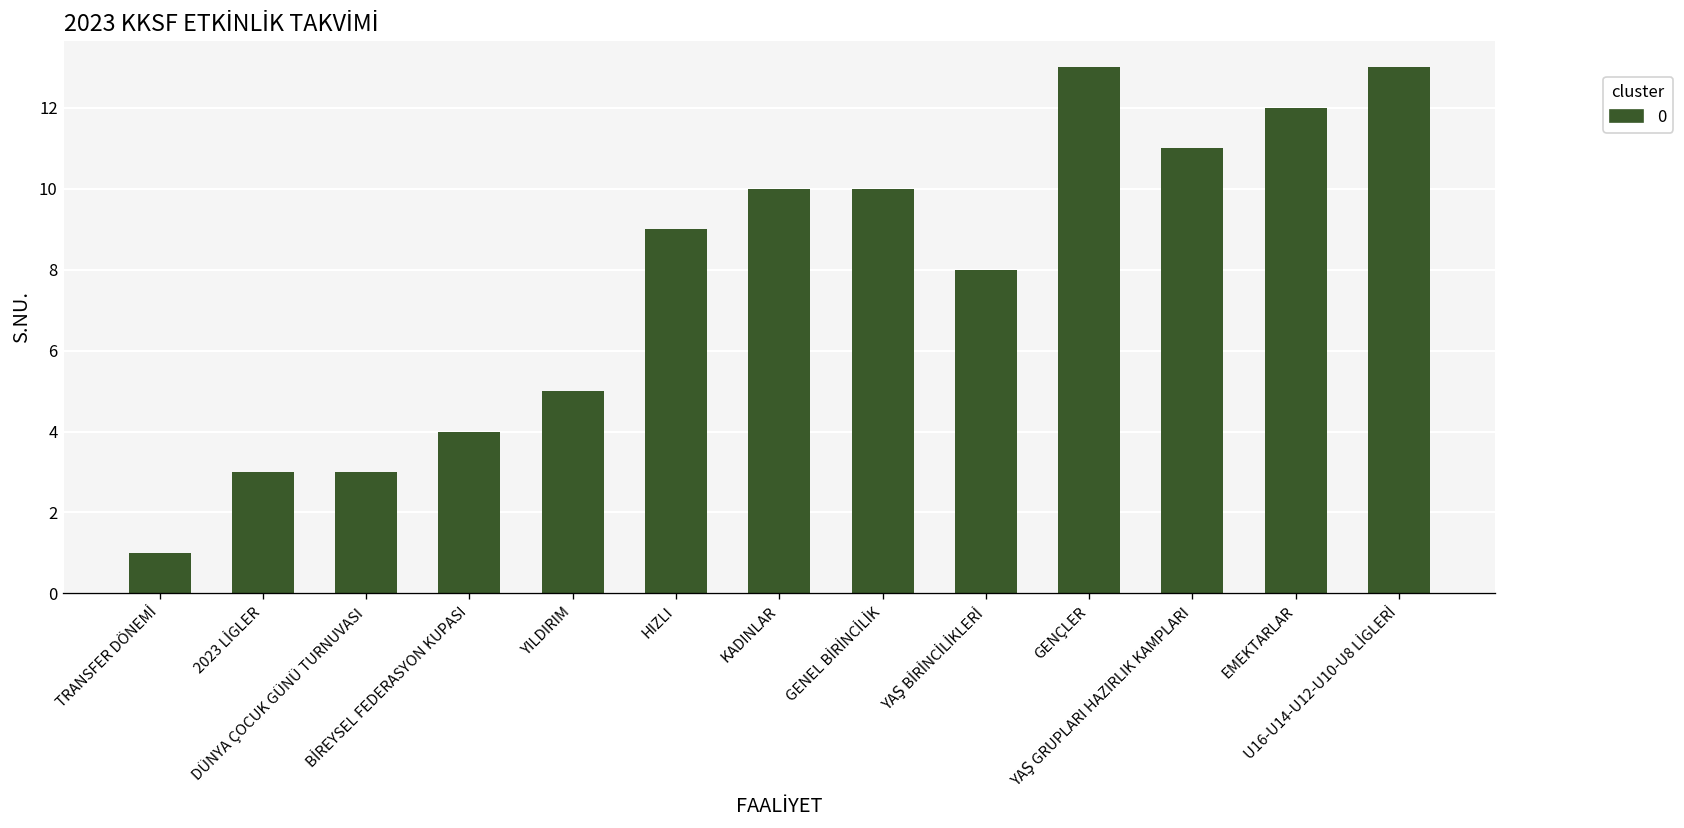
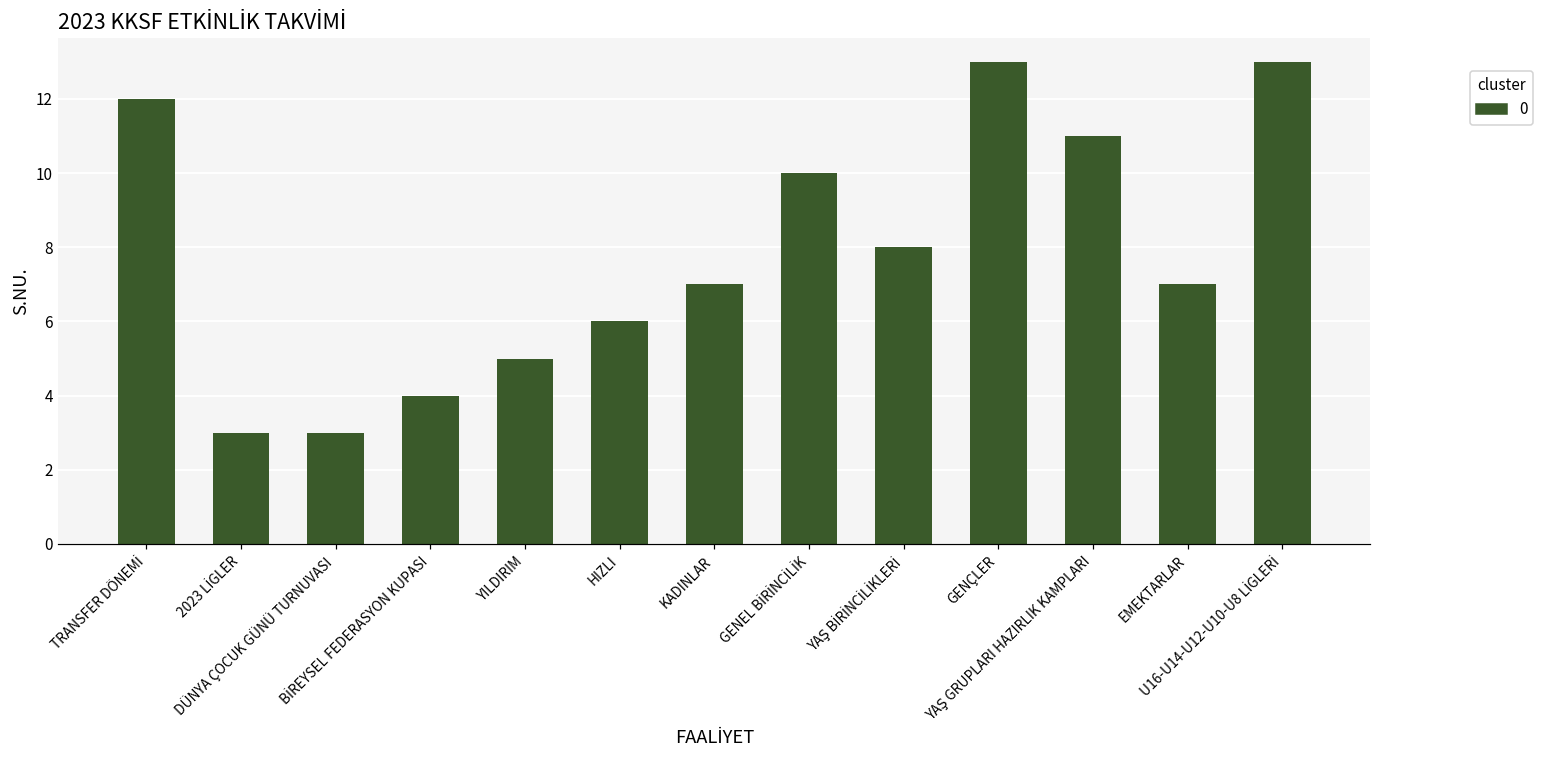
TRANSFER DÖNEMİ: 1 -> 12
HIZLI: 9 -> 6
KADINLAR: 10 -> 7
EMEKTARLAR: 12 -> 7
